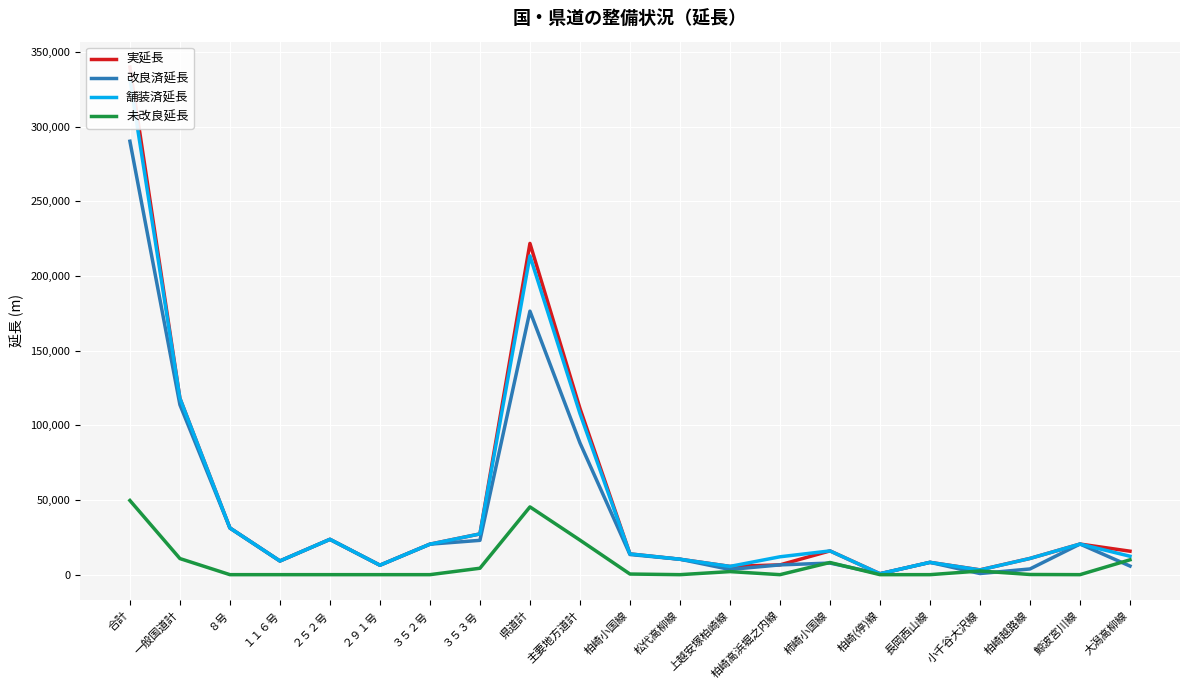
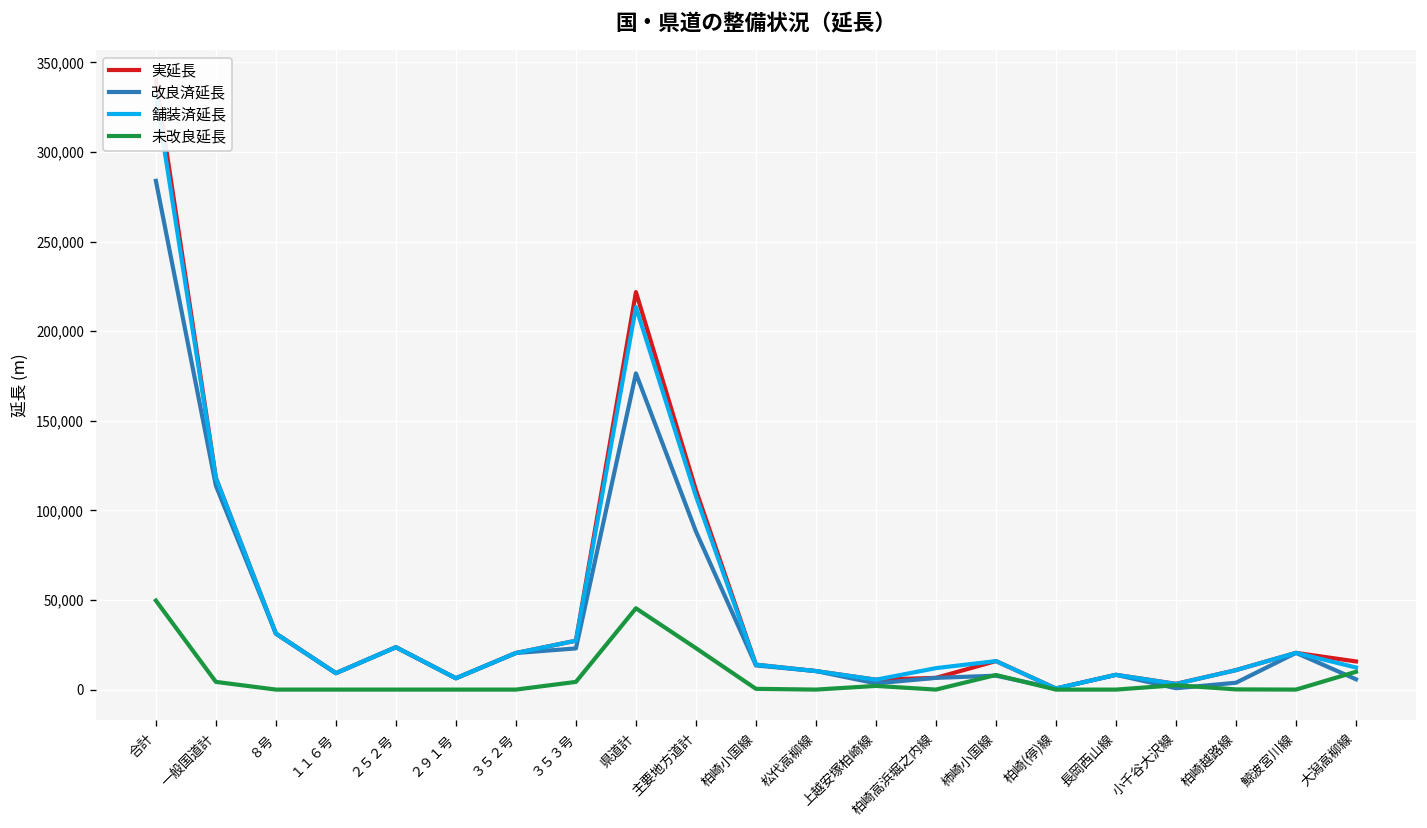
改良済延長, 合計: 290,000 -> 284,000
未改良延長, 一般国道計: 11,000 -> 4,000
